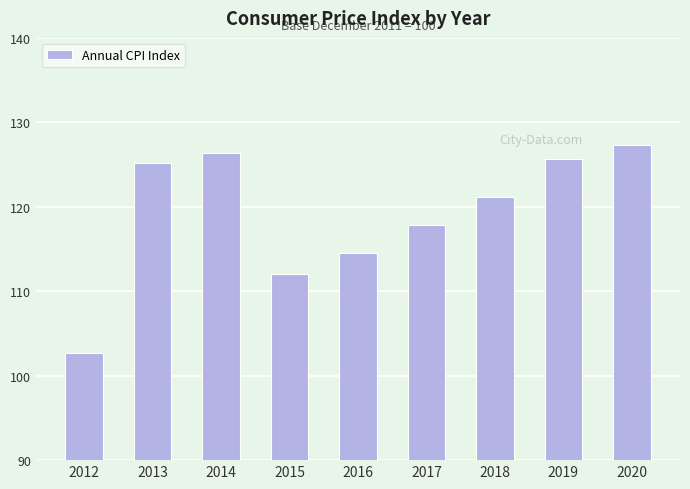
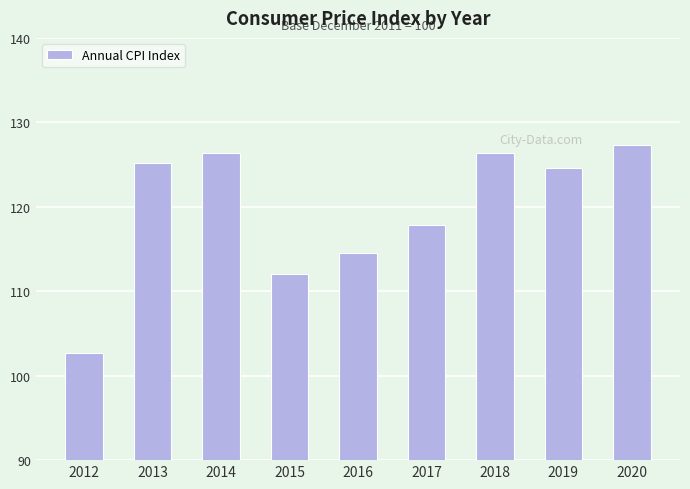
2018: 121 -> 126
2019: 126 -> 125
